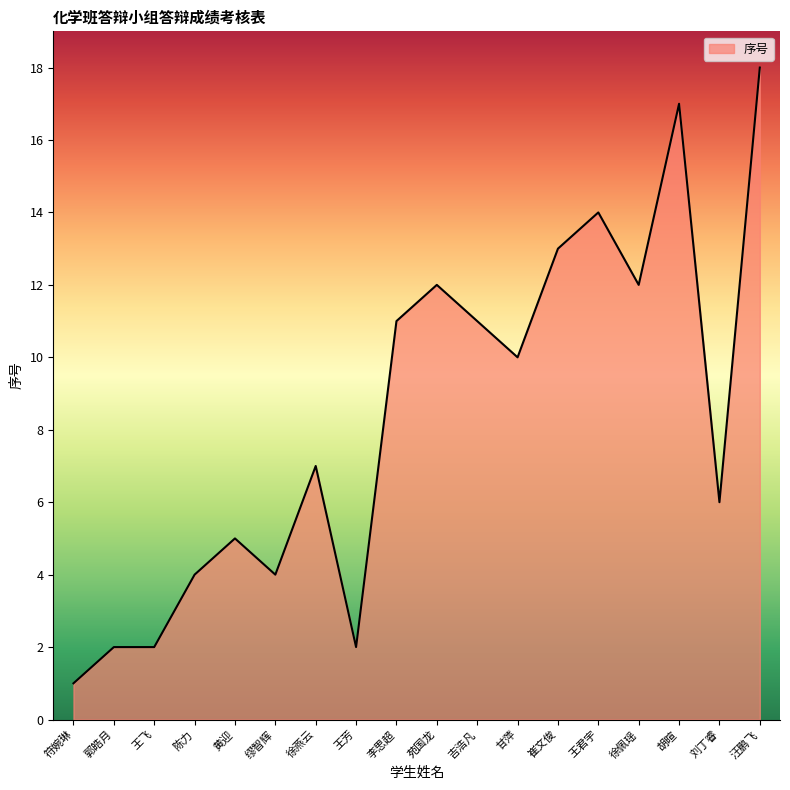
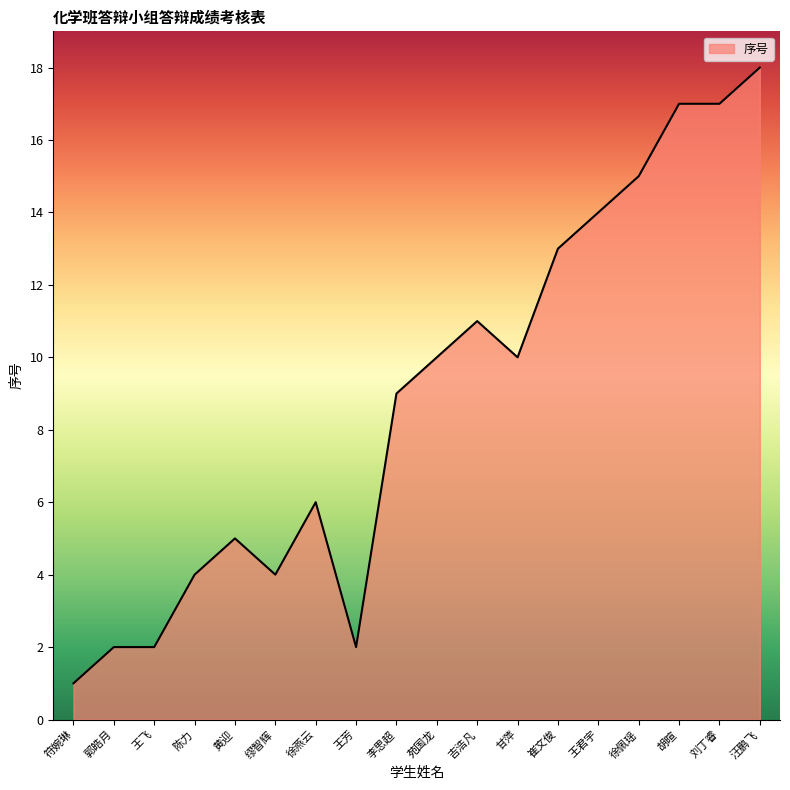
徐燕云: 7 -> 6
李思超: 11 -> 9
苑国龙: 12 -> 10
徐佩瑶: 12 -> 15
刘丁睿: 6 -> 17
